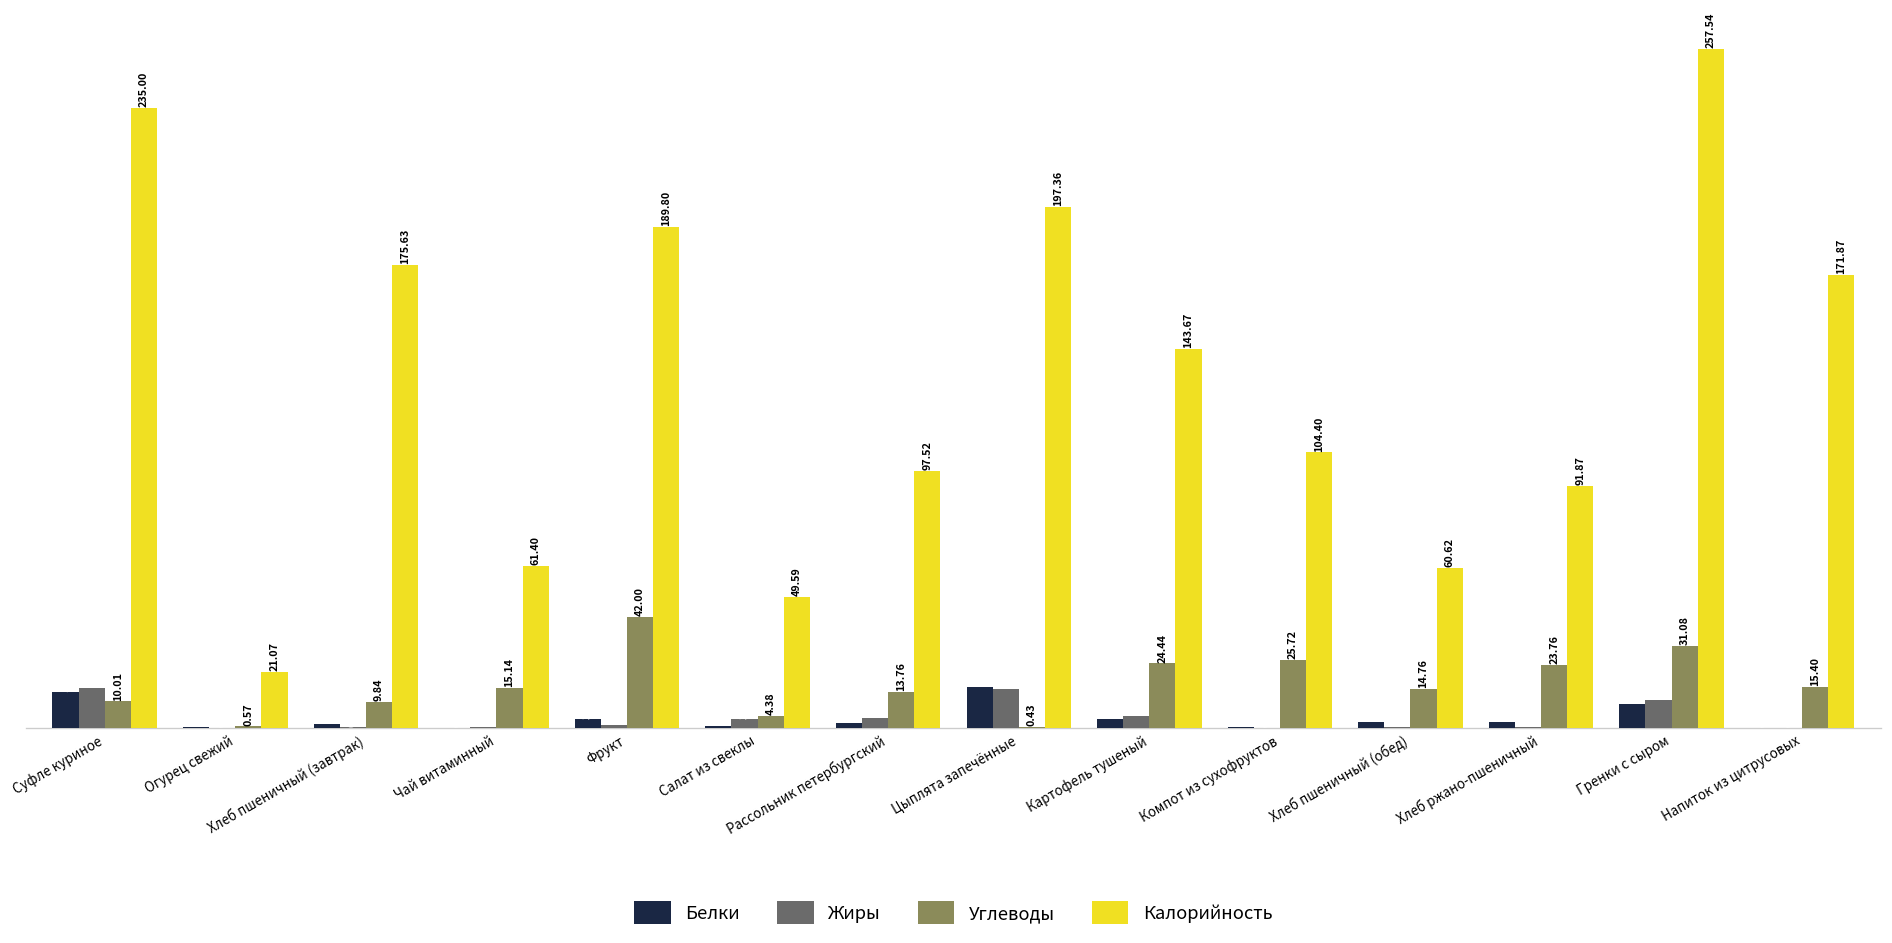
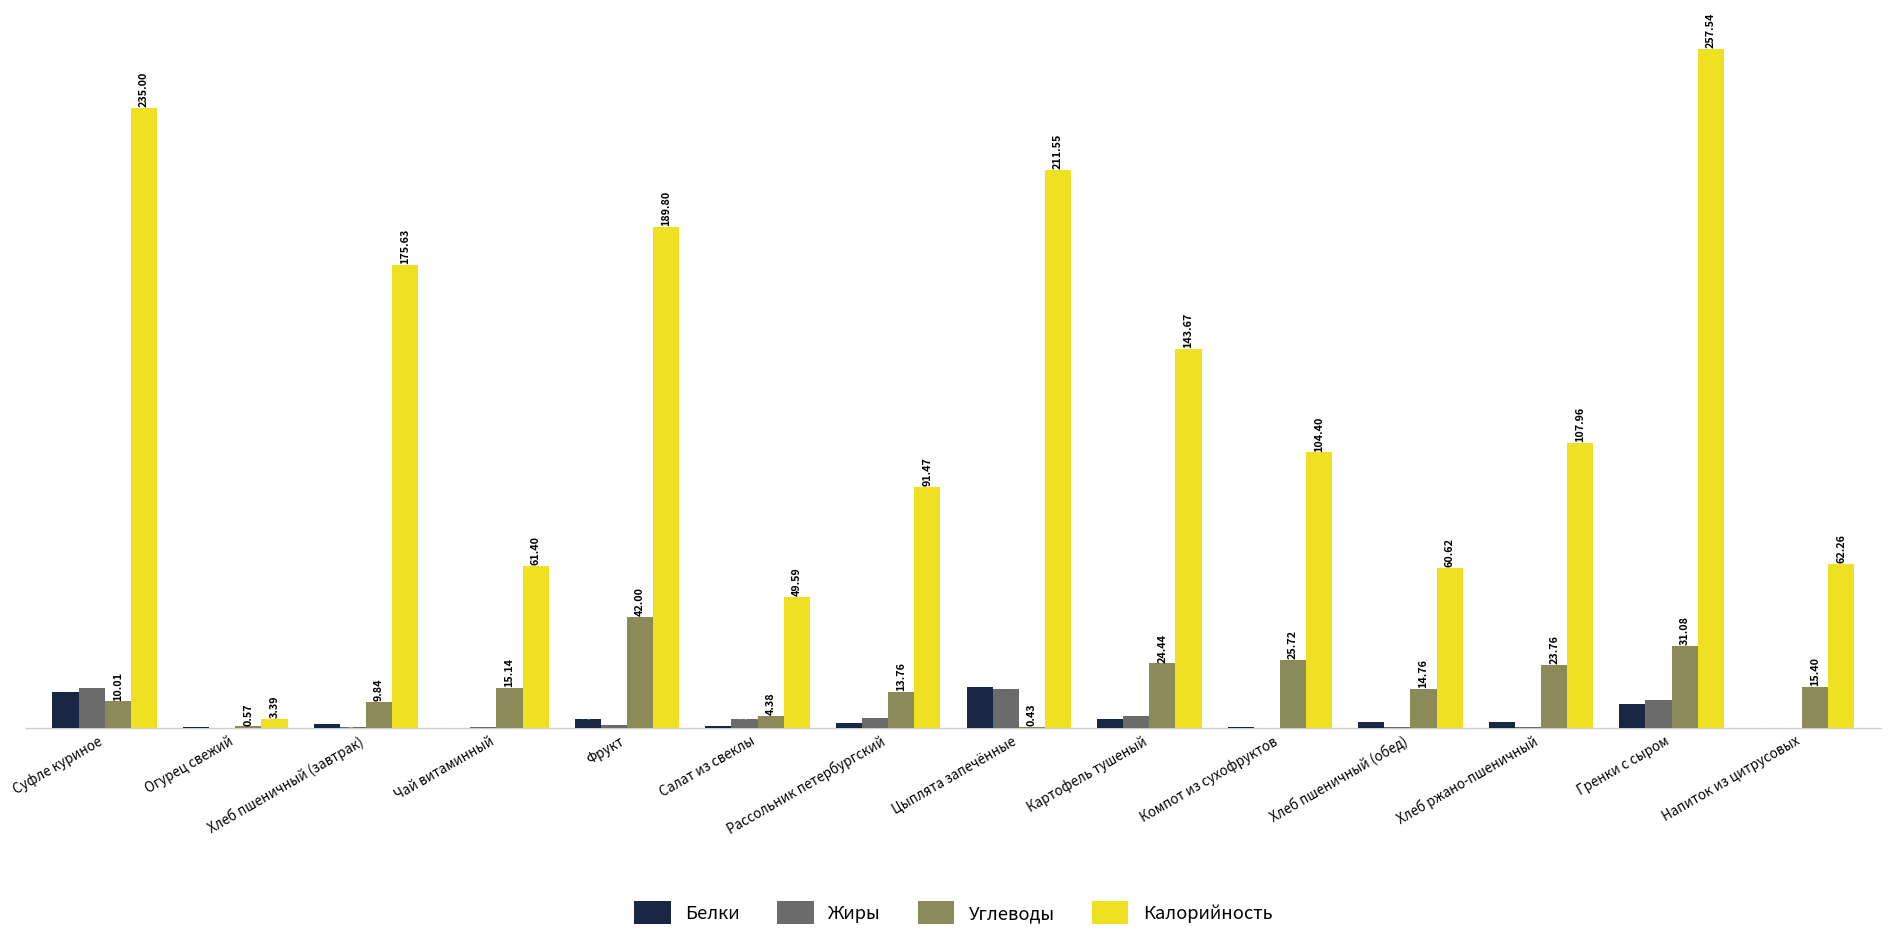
Калорийность, Огурец свежий: 21.07 -> 3.39
Калорийность, Рассольник петербургский: 97.52 -> 91.47
Калорийность, Цыплята запечённые: 197.36 -> 211.55
Калорийность, Хлеб ржано-пшеничный: 91.87 -> 107.96
Калорийность, Напиток из цитрусовых: 171.87 -> 62.26
